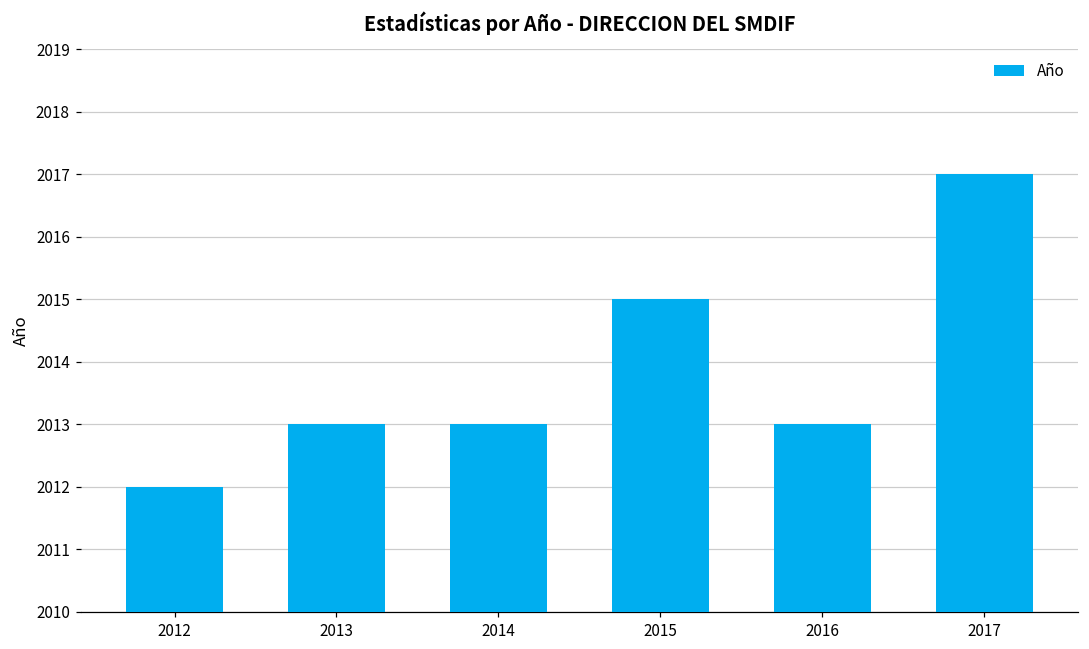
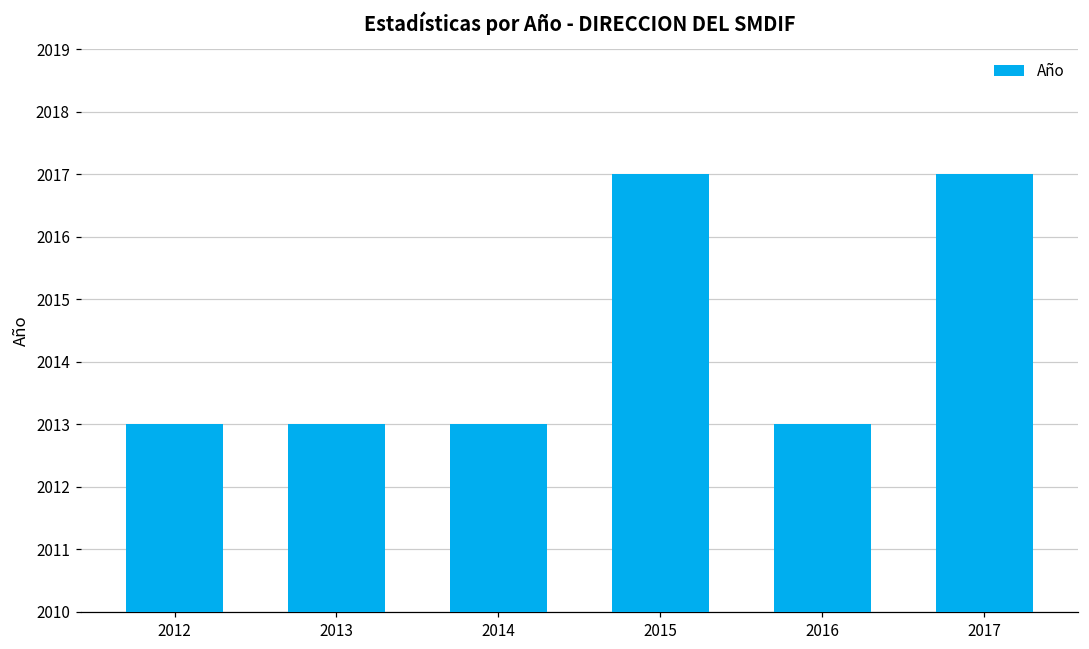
2012: 2012 -> 2013
2015: 2015 -> 2017
